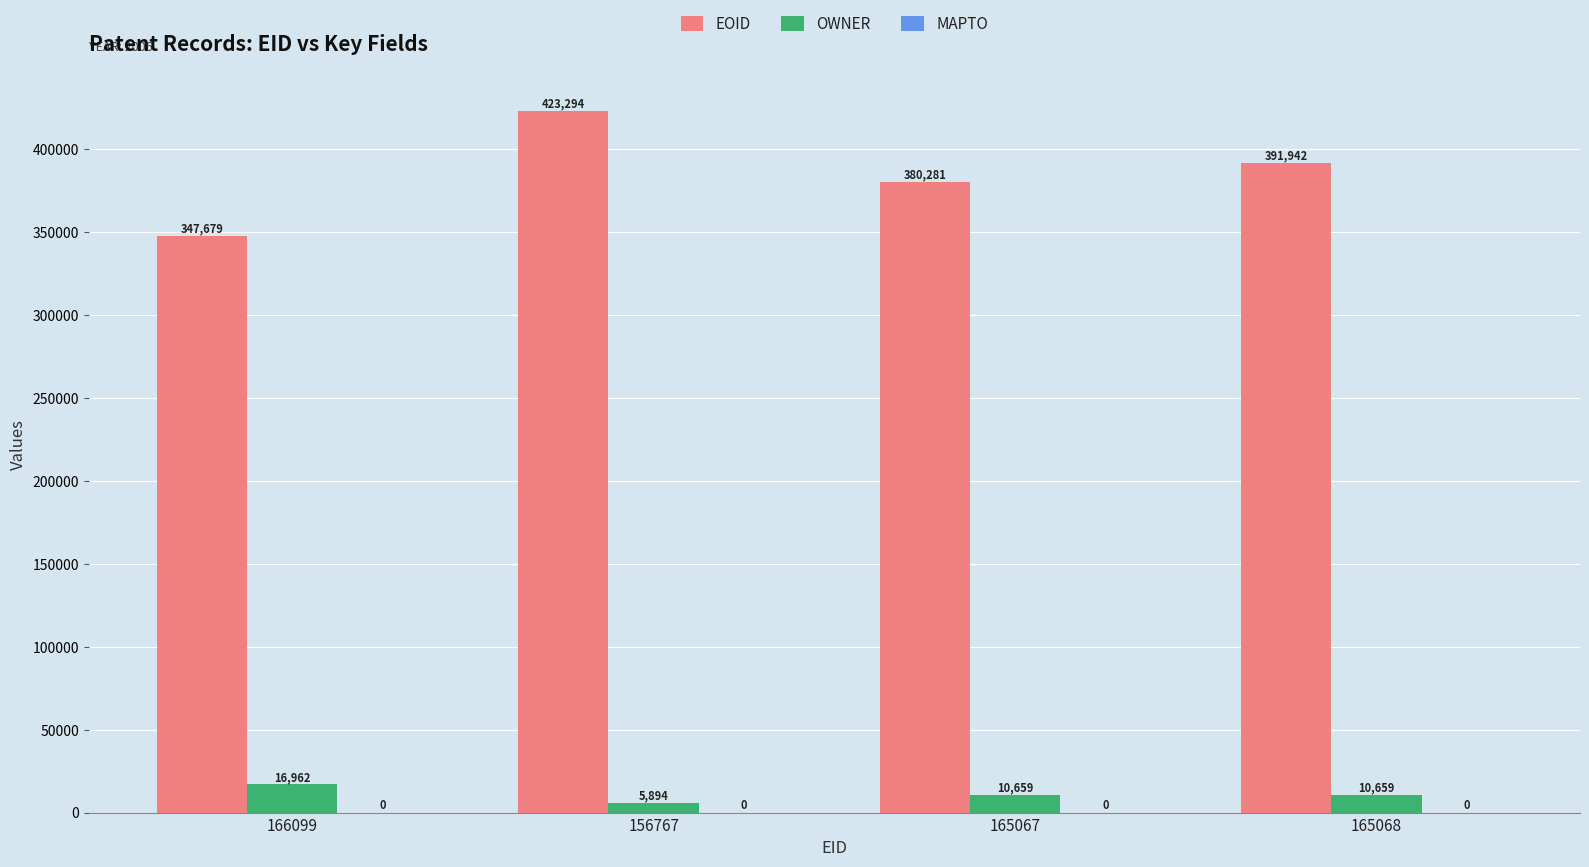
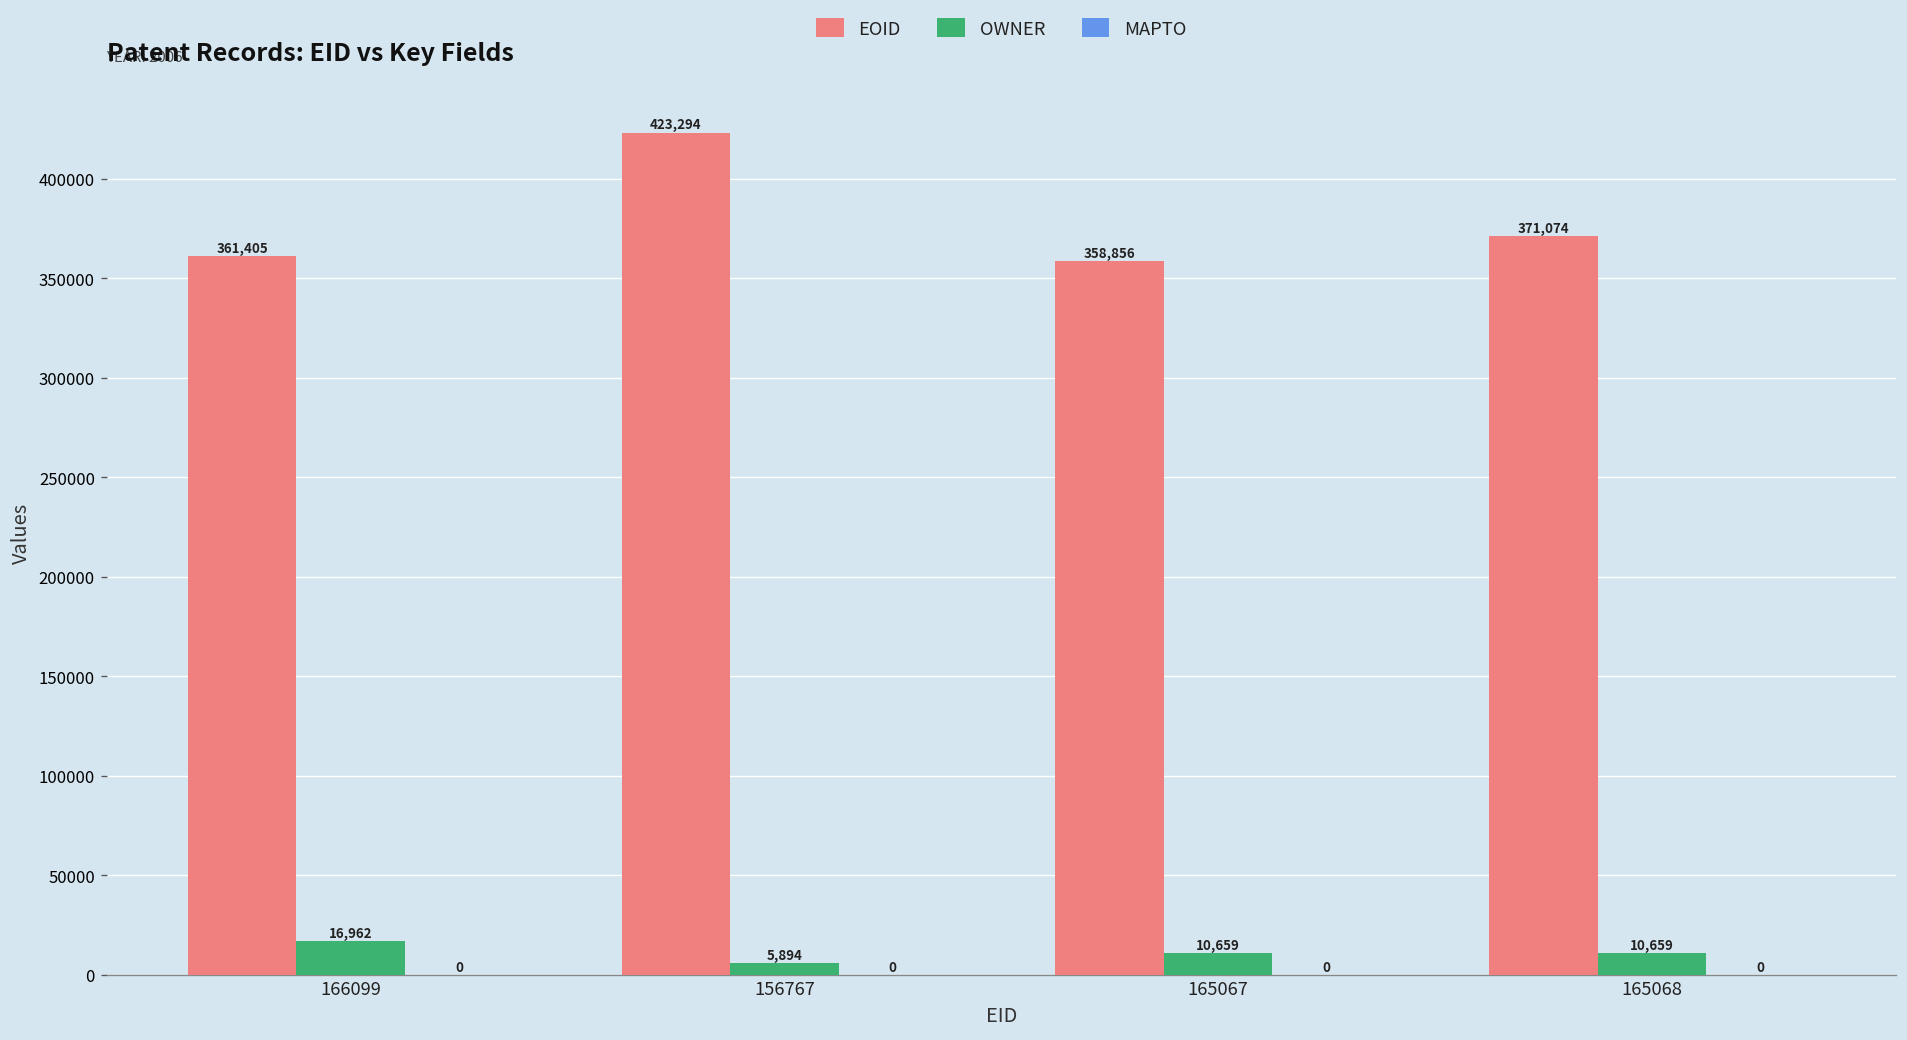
EOID, 166099: 347,679 -> 361,405
EOID, 165067: 380,281 -> 358,856
EOID, 165068: 391,942 -> 371,074
